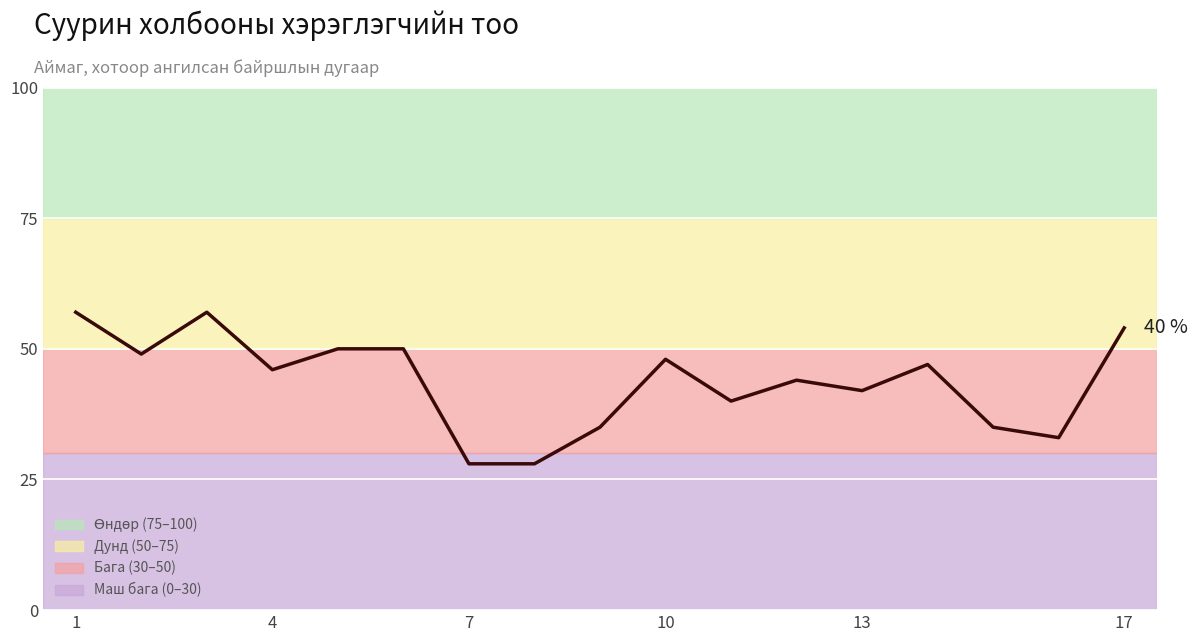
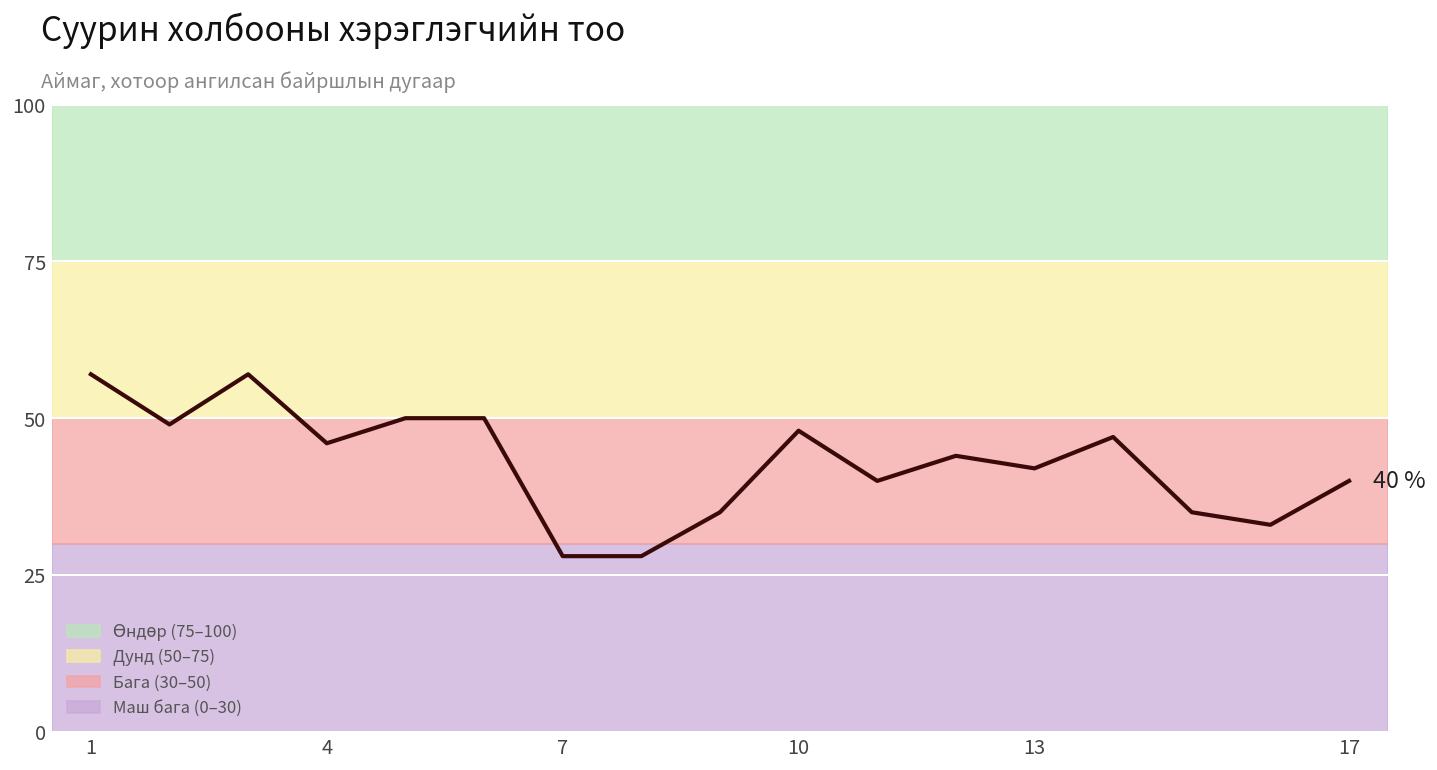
17: 54 -> 40
